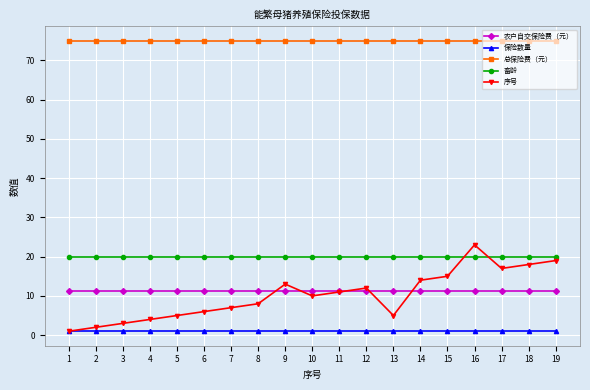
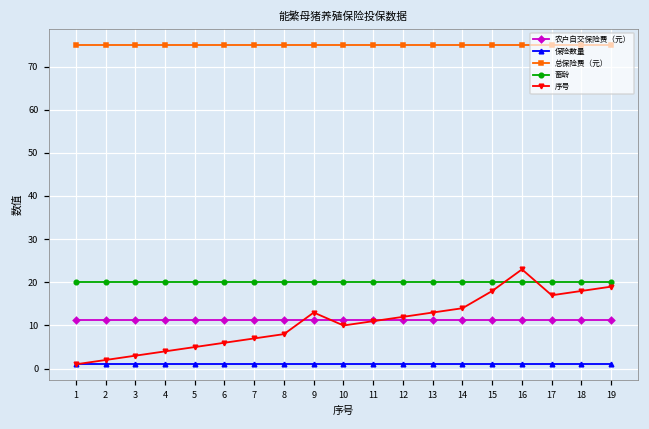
序号, 13: 5 -> 13
序号, 15: 15 -> 18
